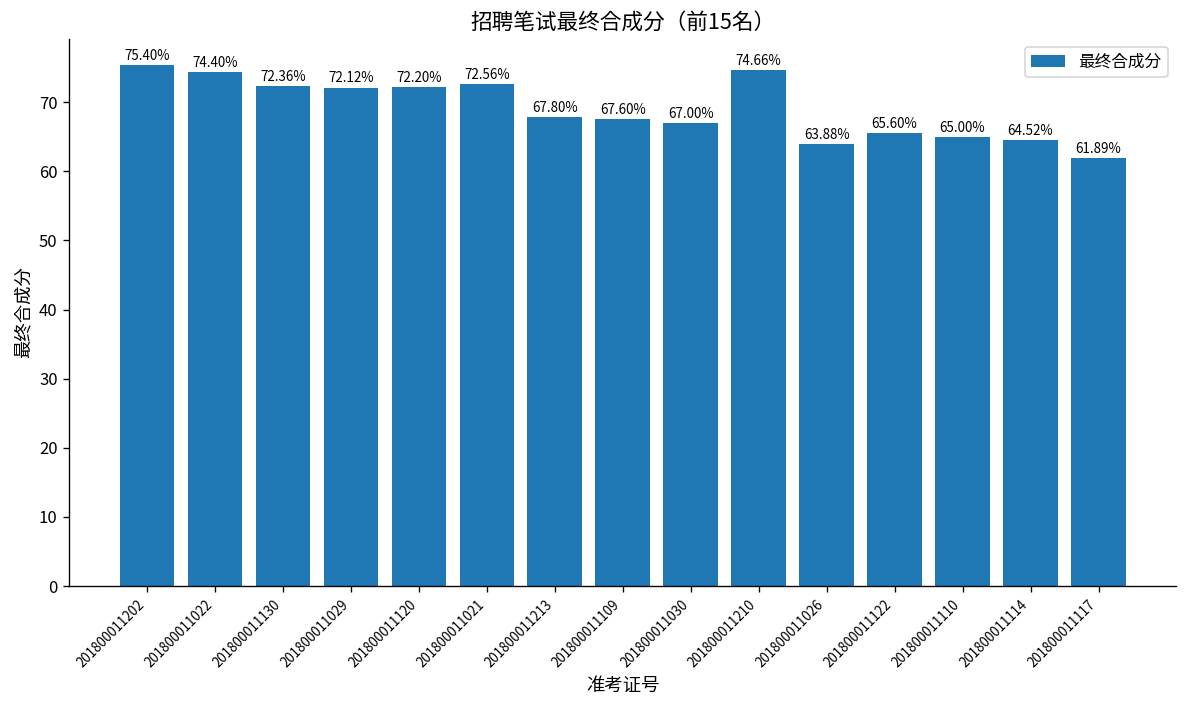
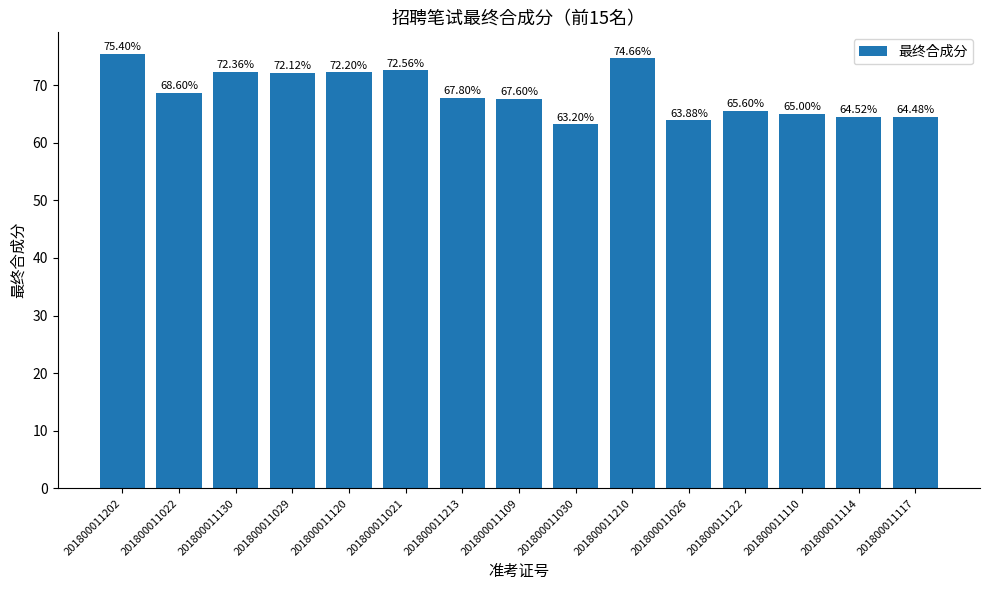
201800011022: 74.40% -> 68.60%
201800011030: 67.00% -> 63.20%
201800011117: 61.89% -> 64.48%
